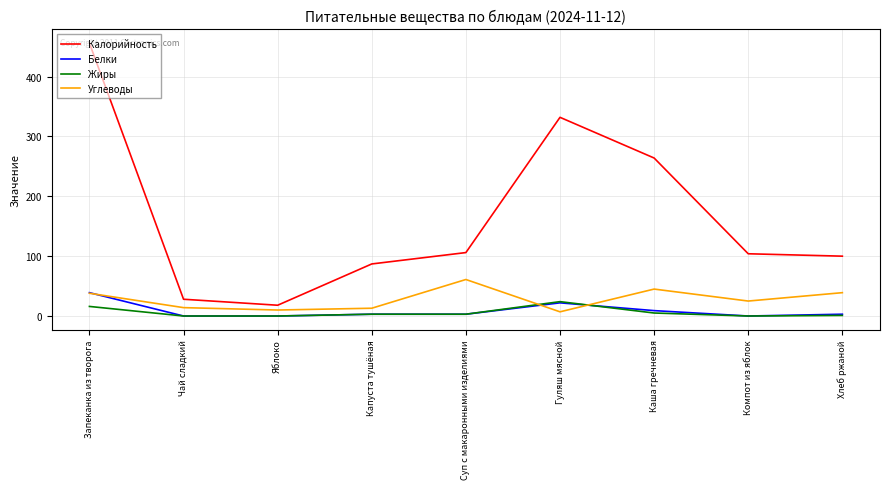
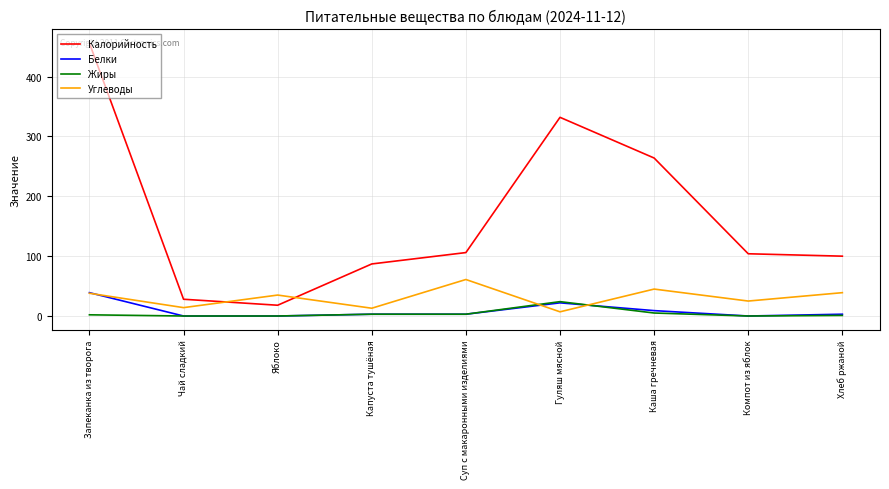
Жиры, Запеканка из творога: 20 -> 0
Углеводы, Яблоко: 10 -> 40
